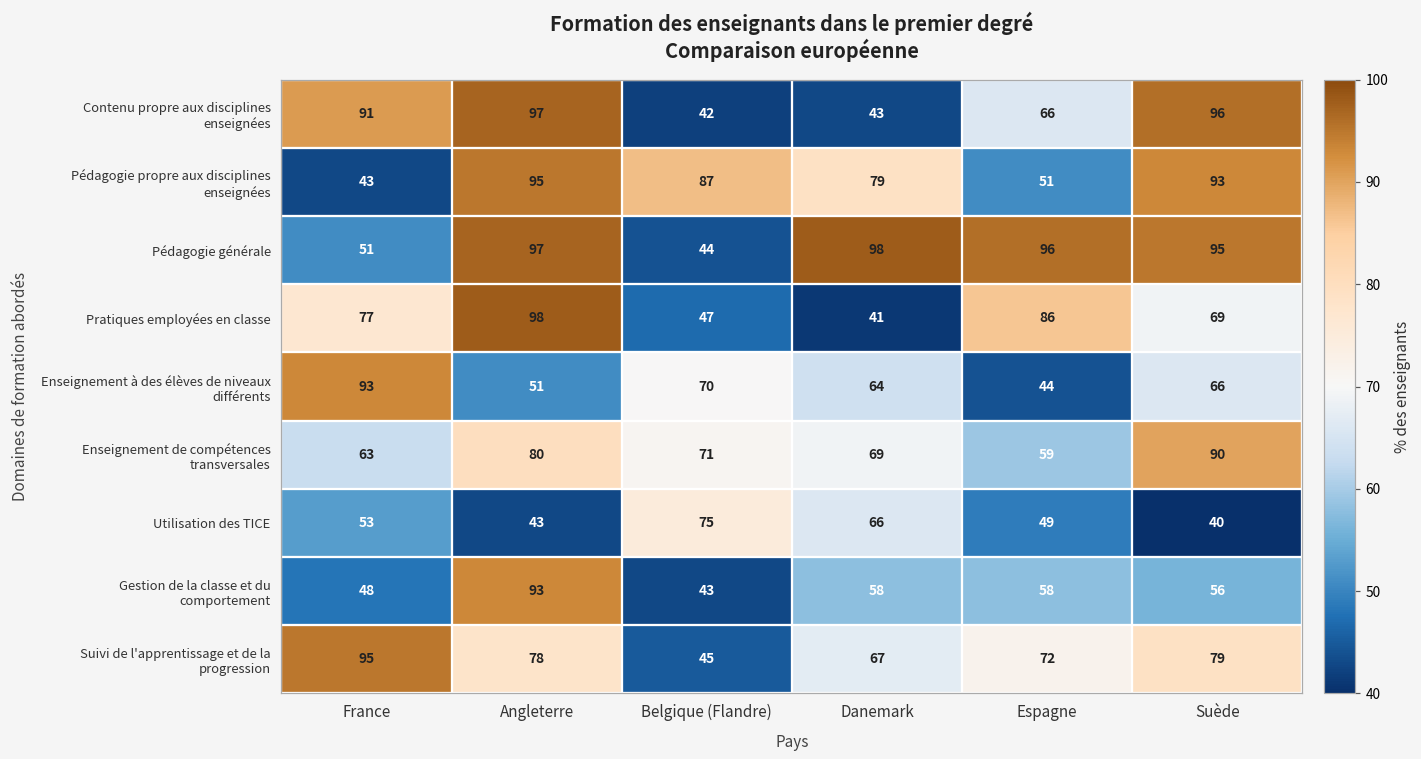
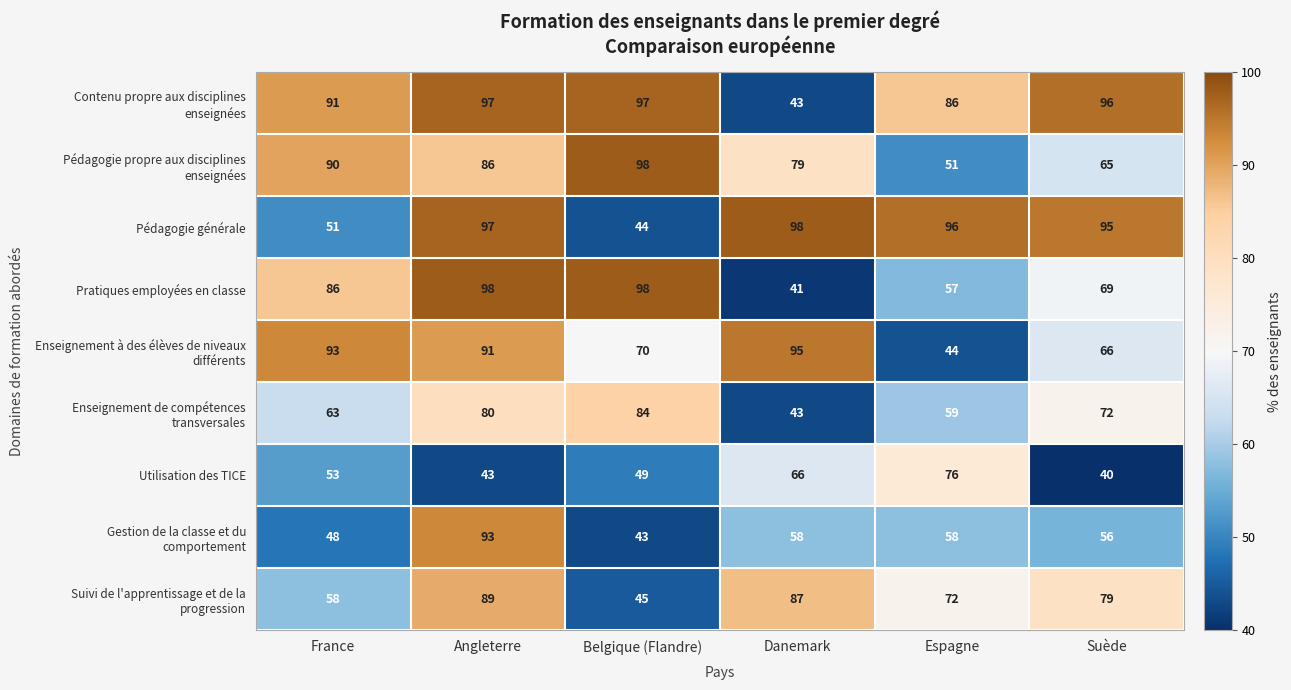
Contenu propre aux disciplines enseignées, Belgique (Flandre): 42 -> 97
Contenu propre aux disciplines enseignées, Espagne: 66 -> 86
Pédagogie propre aux disciplines enseignées, France: 43 -> 90
Pédagogie propre aux disciplines enseignées, Angleterre: 95 -> 86
Pédagogie propre aux disciplines enseignées, Belgique (Flandre): 87 -> 98
Pédagogie propre aux disciplines enseignées, Suède: 93 -> 65
Pratiques employées en classe, France: 77 -> 86
Pratiques employées en classe, Belgique (Flandre): 47 -> 98
Pratiques employées en classe, Espagne: 86 -> 57
Enseignement à des élèves de niveaux différents, Angleterre: 51 -> 91
Enseignement à des élèves de niveaux différents, Danemark: 64 -> 95
Enseignement de compétences transversales, Belgique (Flandre): 71 -> 84
Enseignement de compétences transversales, Danemark: 69 -> 43
Enseignement de compétences transversales, Suède: 90 -> 72
Utilisation des TICE, Belgique (Flandre): 75 -> 49
Utilisation des TICE, Espagne: 49 -> 76
Suivi de l'apprentissage et de la progression, France: 95 -> 58
Suivi de l'apprentissage et de la progression, Angleterre: 78 -> 89
Suivi de l'apprentissage et de la progression, Danemark: 67 -> 87
